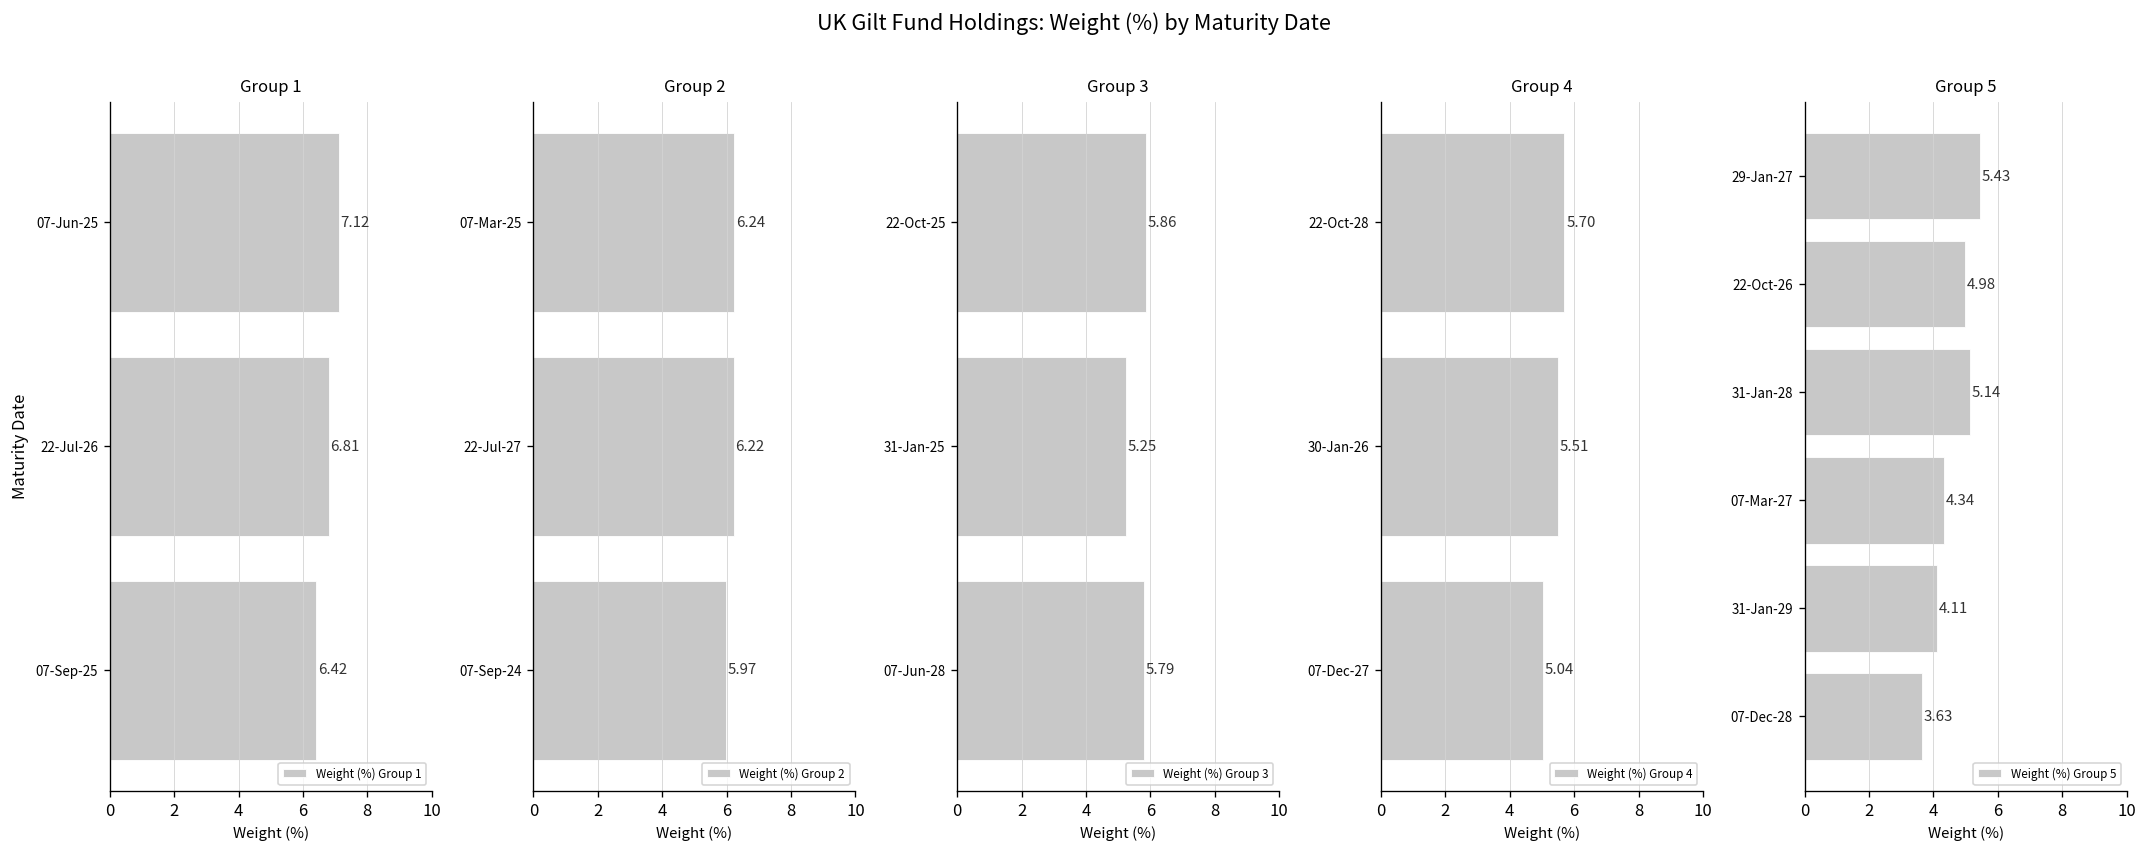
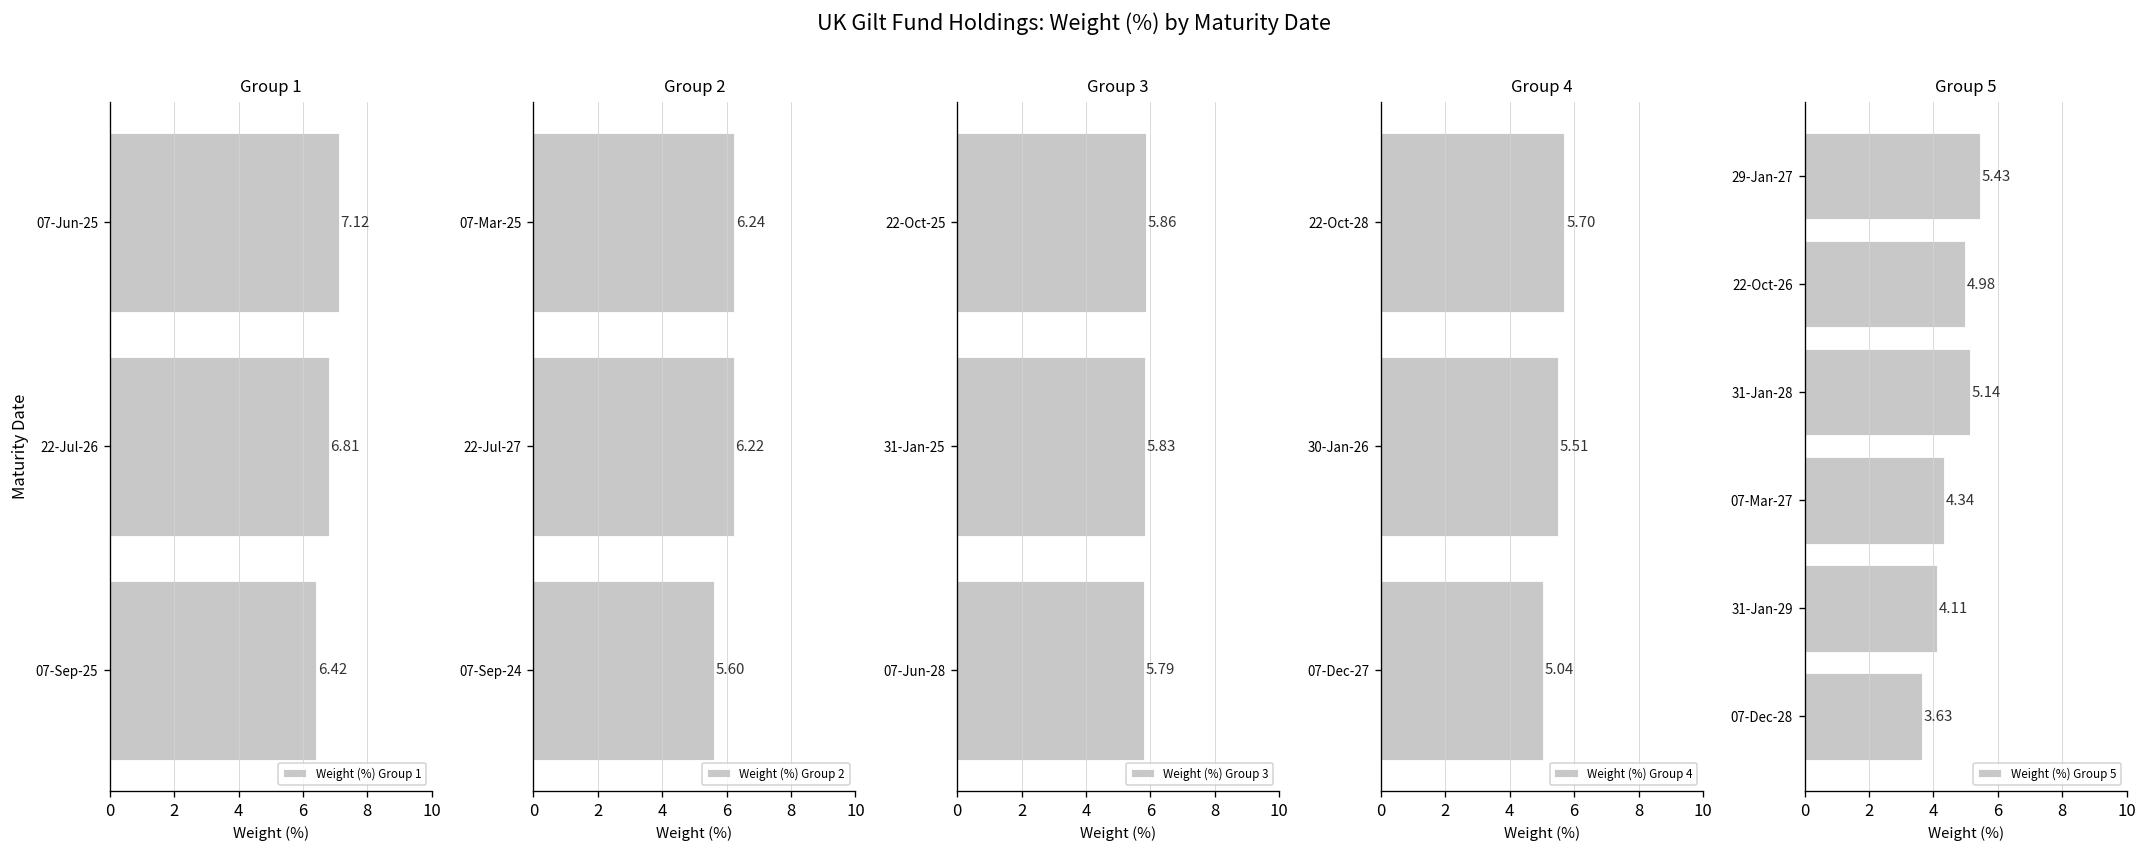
Group 2, 07-Sep-24: 5.97 -> 5.60
Group 3, 31-Jan-25: 5.25 -> 5.83
